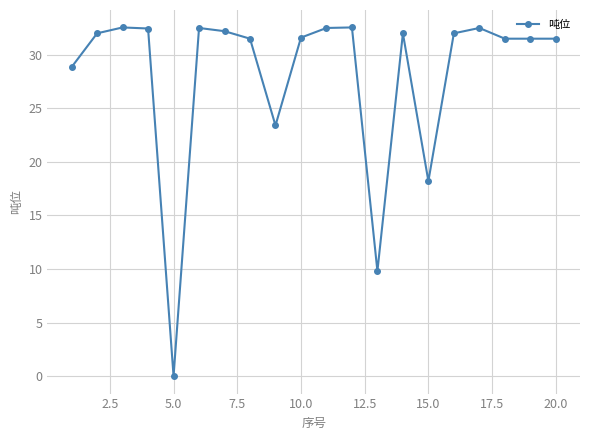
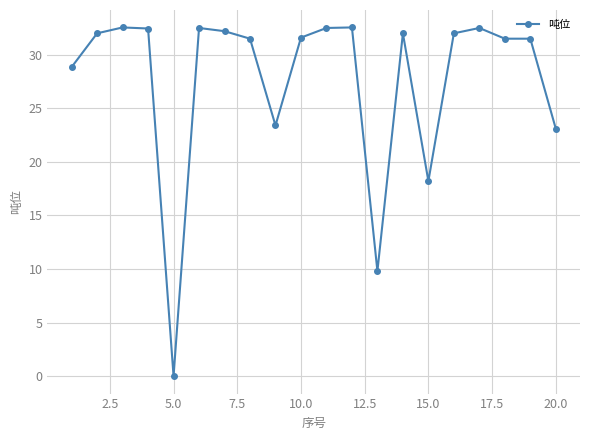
20.0: 31.5 -> 23.1
